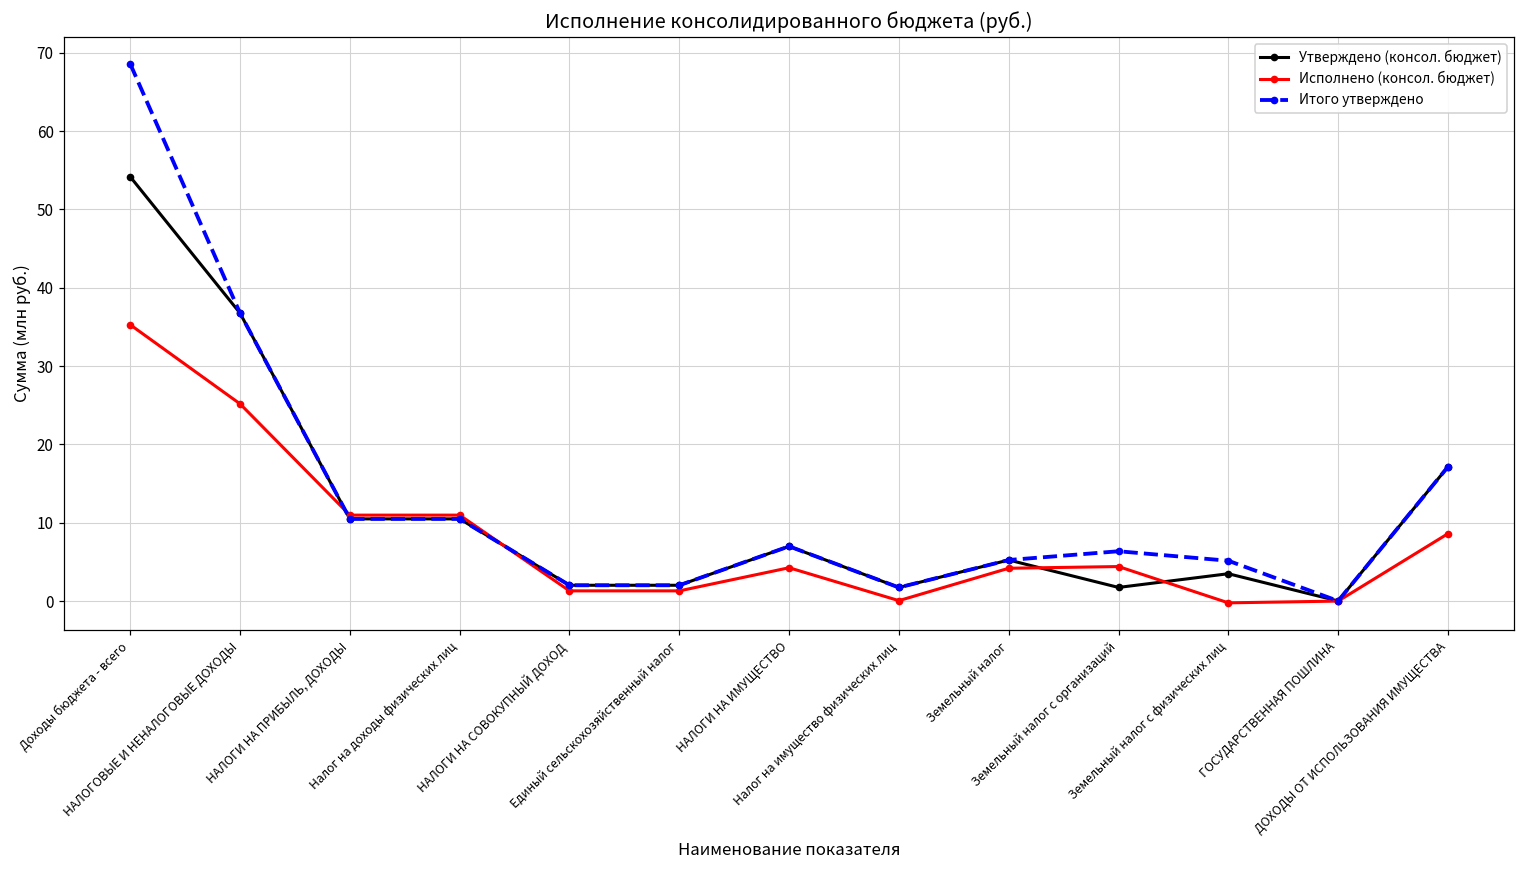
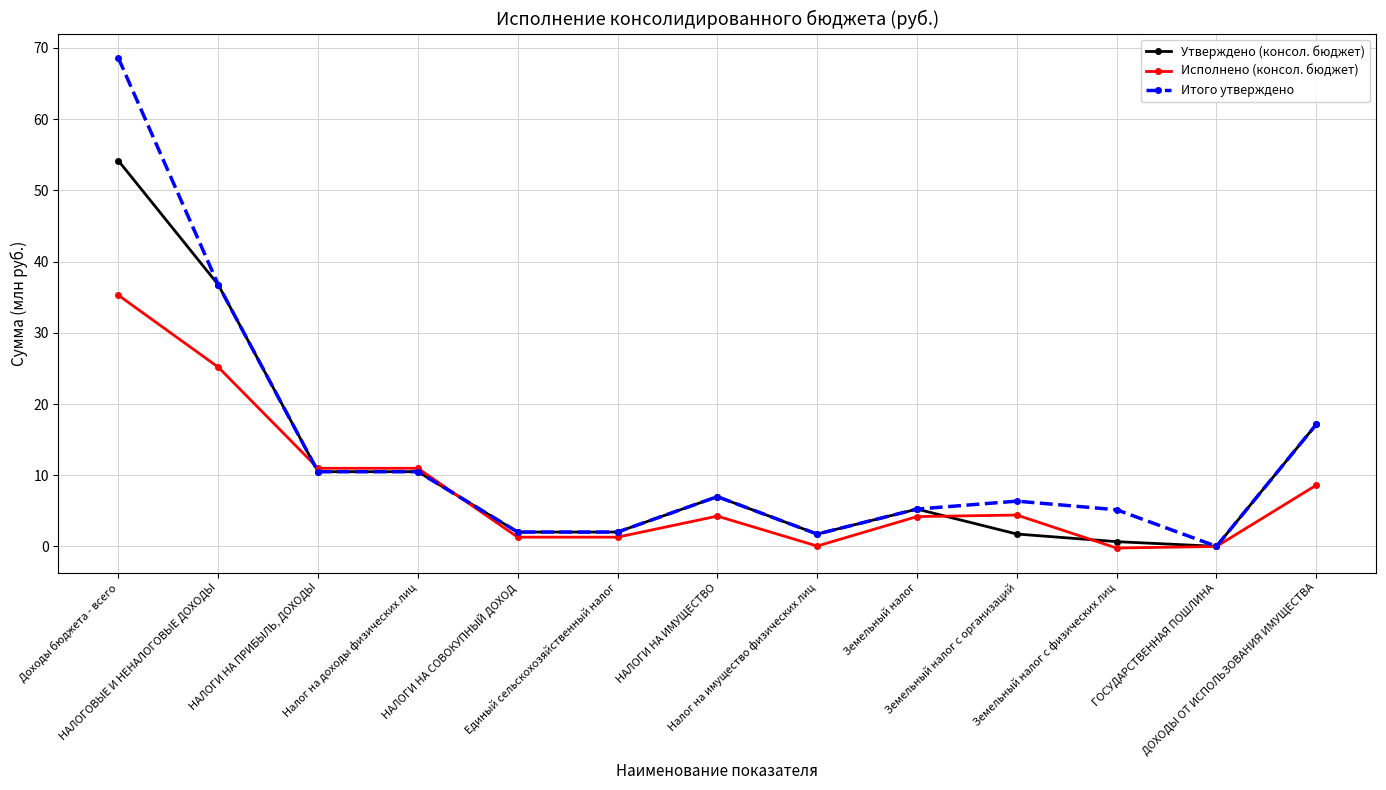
Утверждено (консол. бюджет), Земельный налог с физических лиц: 4 -> 1
